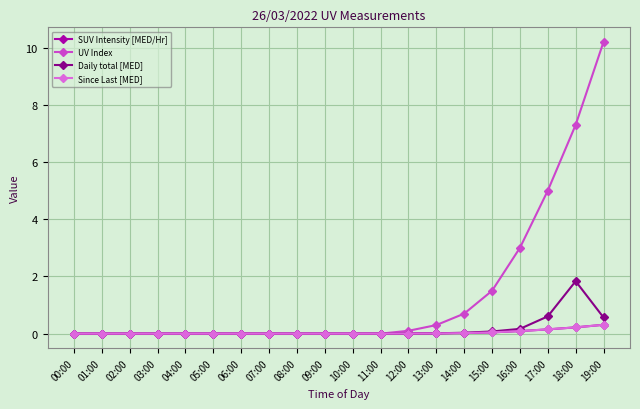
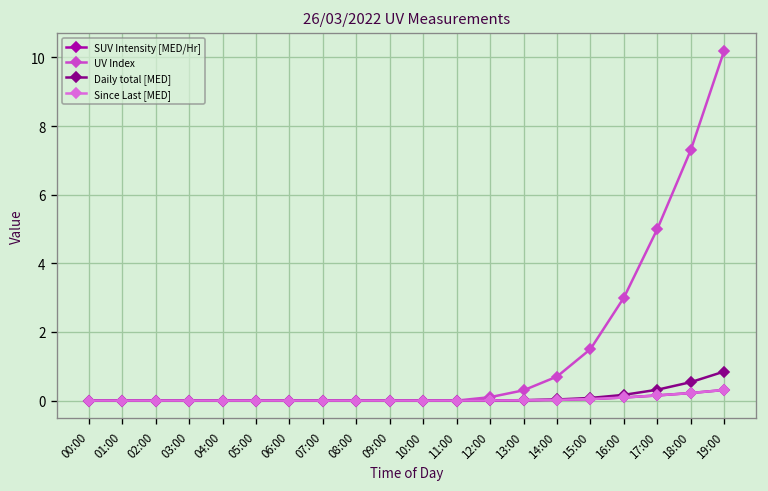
Daily total [MED], 17:00: 0.6 -> 0.3
Daily total [MED], 18:00: 1.8 -> 0.5
Daily total [MED], 19:00: 0.6 -> 0.8
